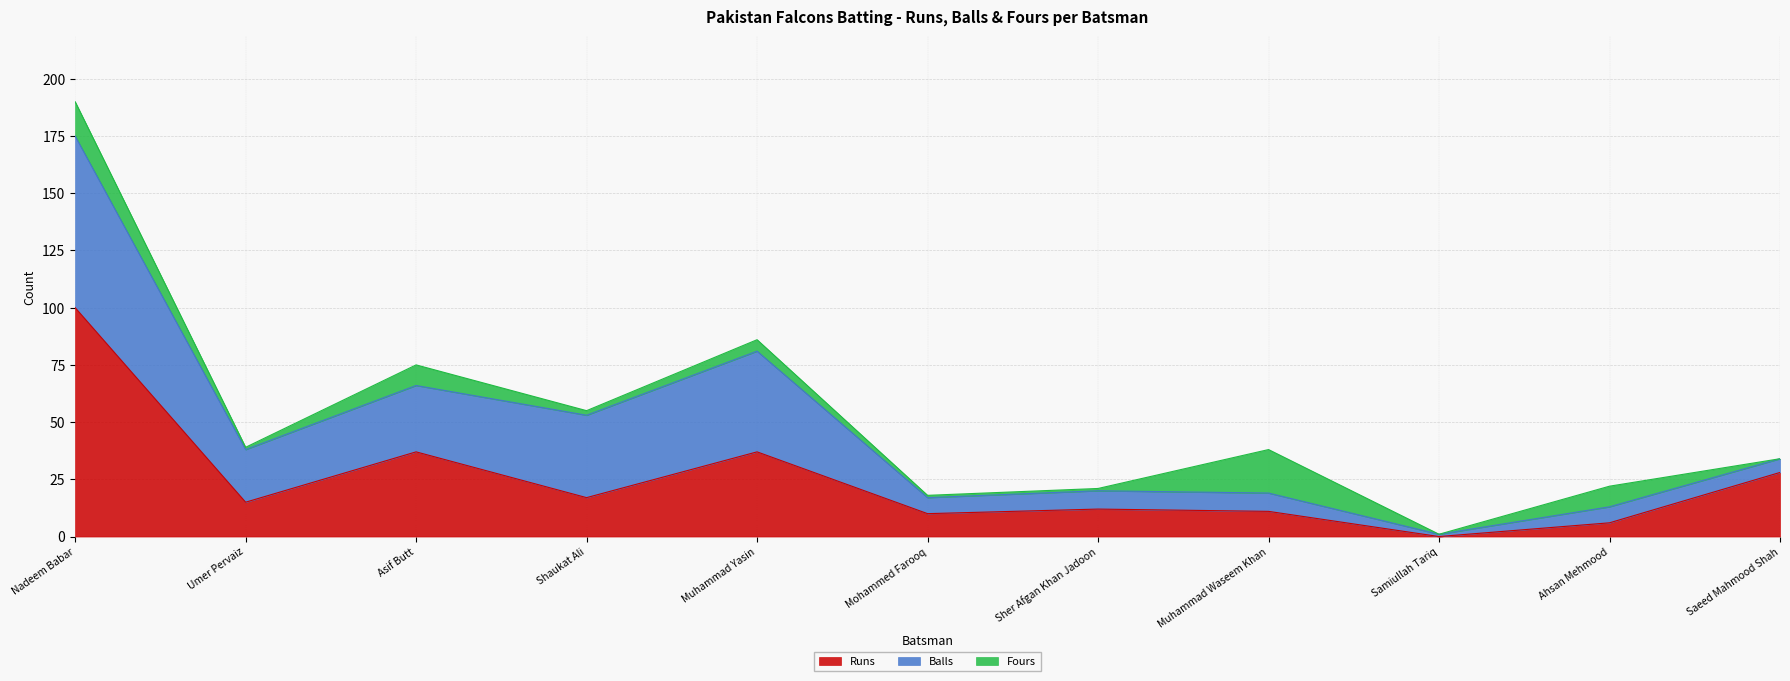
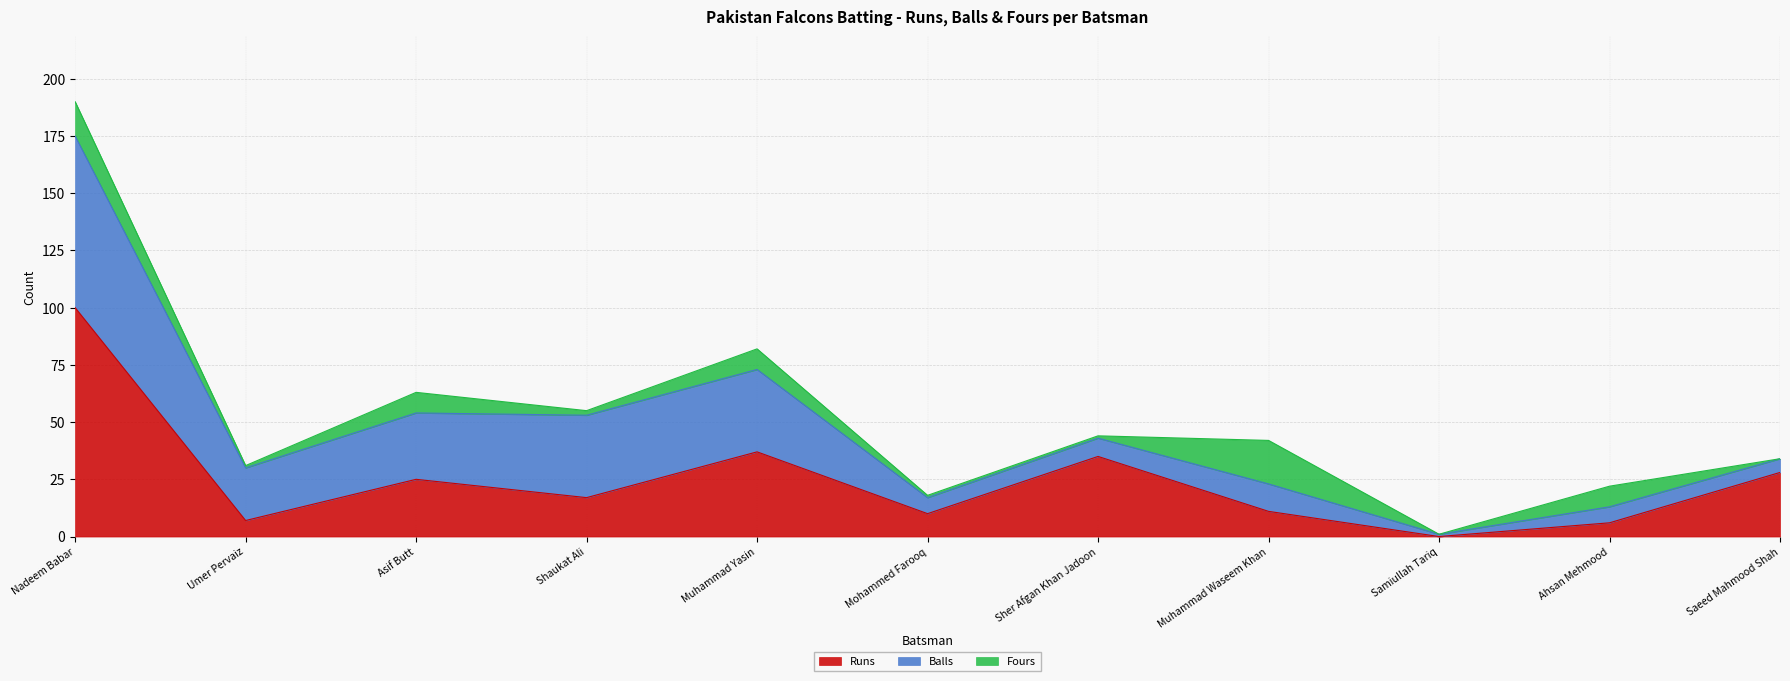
Runs, Umer Pervaiz: 15 -> 7
Runs, Asif Butt: 37 -> 25
Balls, Muhammad Yasin: 44 -> 36
Fours, Muhammad Yasin: 5 -> 9
Runs, Sher Afgan Khan Jadoon: 12 -> 35
Balls, Muhammad Waseem Khan: 8 -> 12
